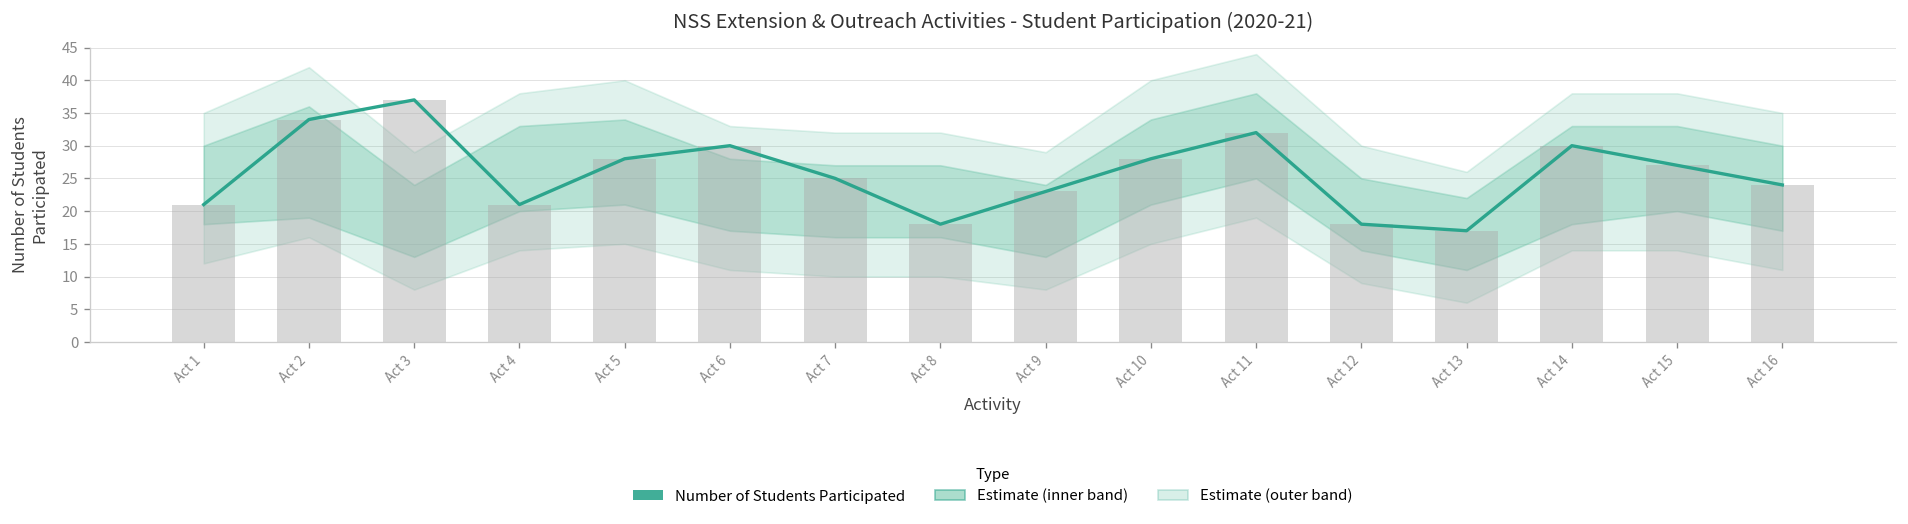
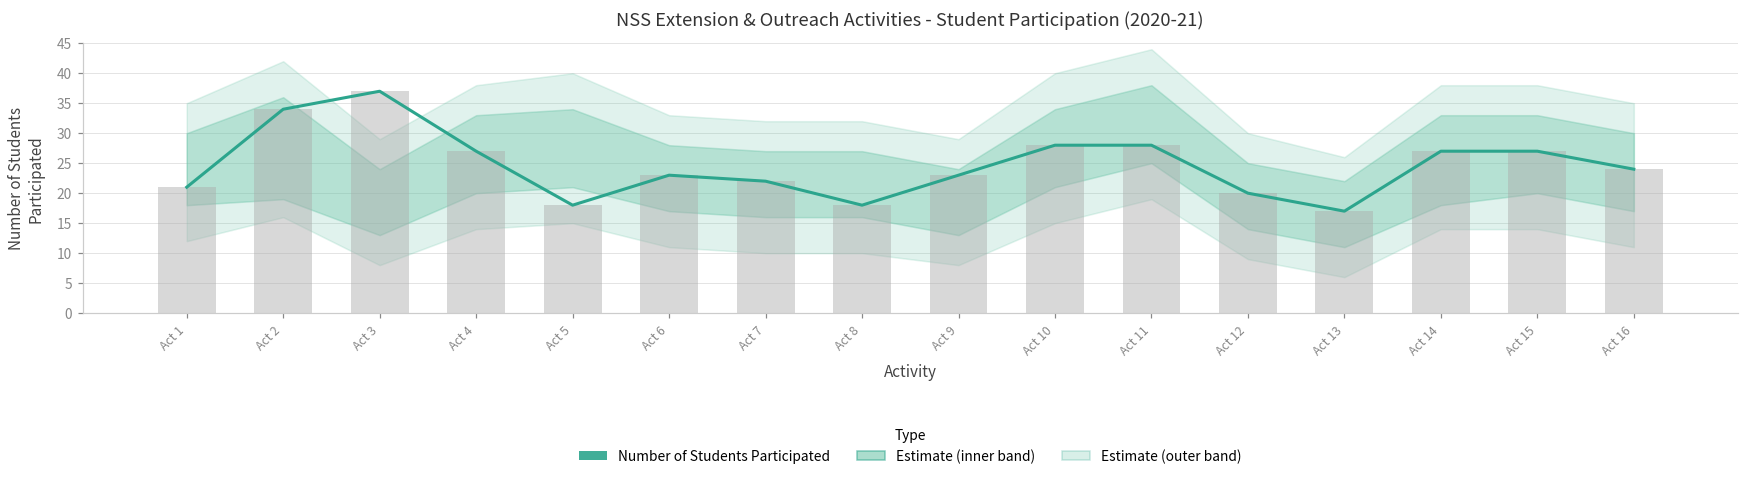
Number of Students Participated, Act 4: 21 -> 27
Number of Students Participated, Act 5: 28 -> 18
Number of Students Participated, Act 6: 30 -> 23
Number of Students Participated, Act 7: 25 -> 22
Number of Students Participated, Act 11: 32 -> 28
Number of Students Participated, Act 12: 18 -> 20
Number of Students Participated, Act 14: 30 -> 27
